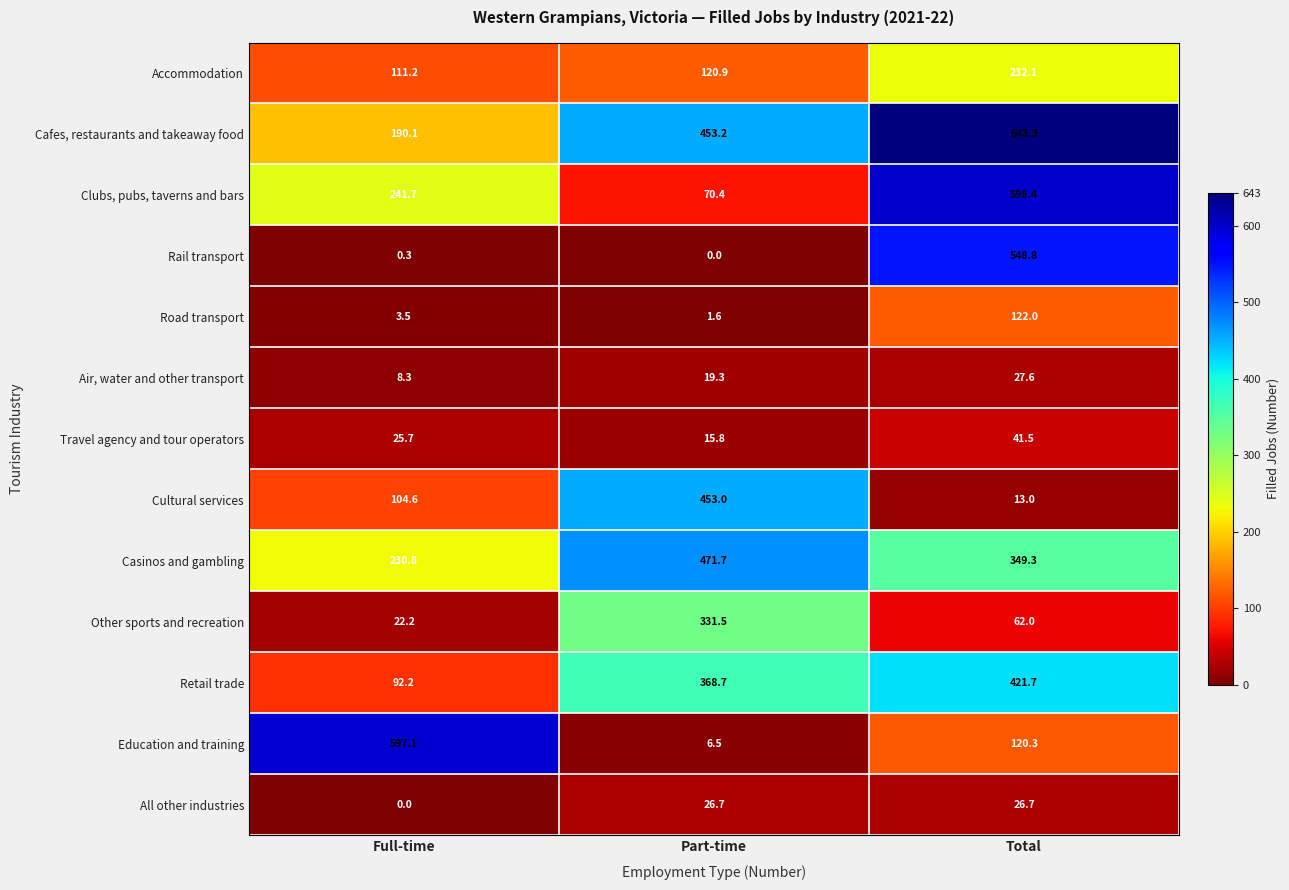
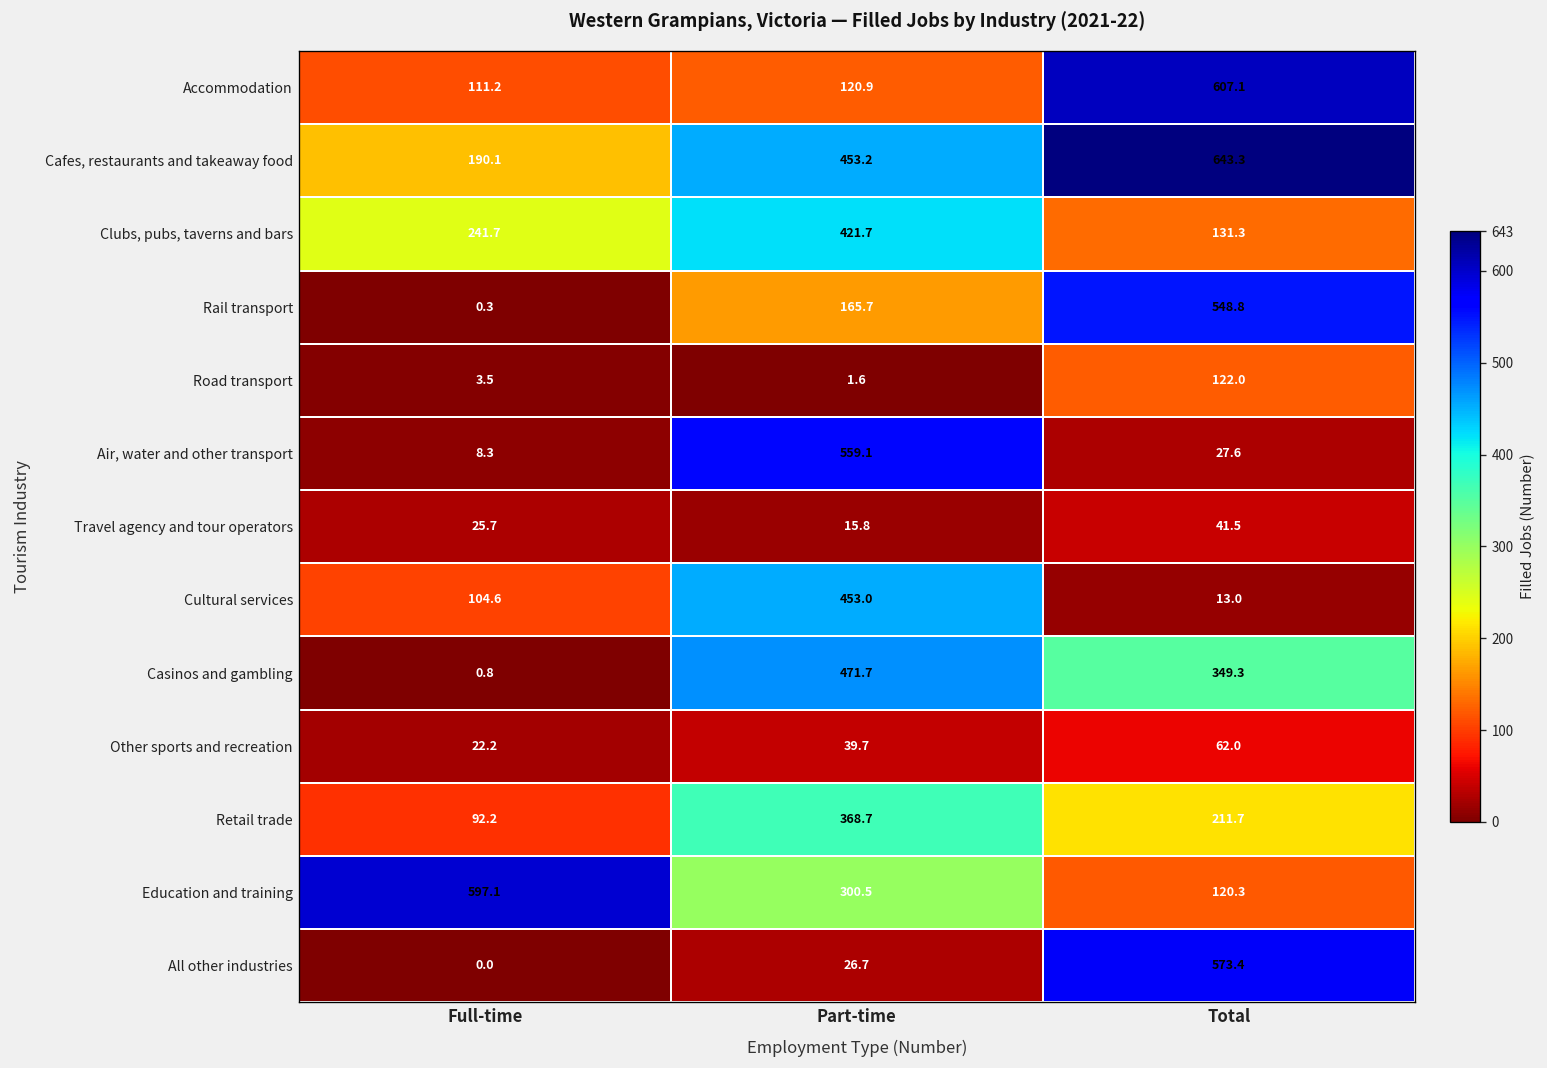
Accommodation, Total: 232.1 -> 607.1
Clubs, pubs, taverns and bars, Part-time: 70.4 -> 421.7
Clubs, pubs, taverns and bars, Total: 598.4 -> 131.3
Rail transport, Part-time: 0.0 -> 165.7
Air, water and other transport, Part-time: 19.3 -> 559.1
Casinos and gambling, Full-time: 230.8 -> 0.8
Other sports and recreation, Part-time: 331.5 -> 39.7
Retail trade, Total: 421.7 -> 211.7
Education and training, Part-time: 6.5 -> 300.5
All other industries, Total: 26.7 -> 573.4
